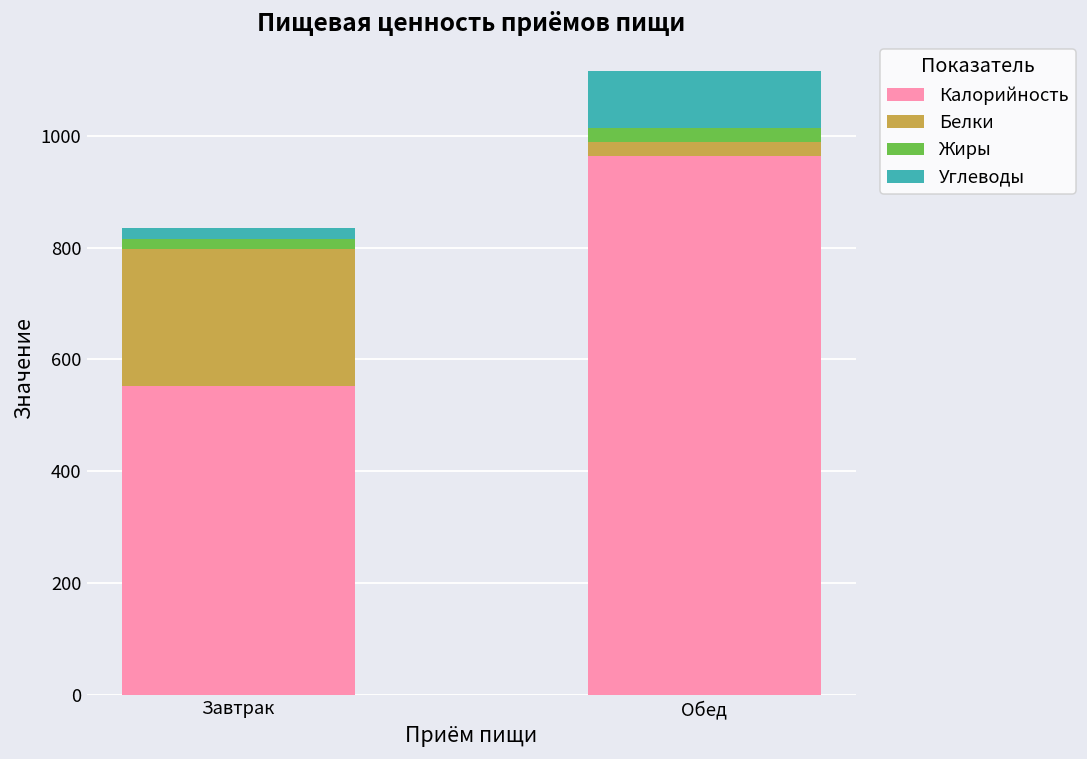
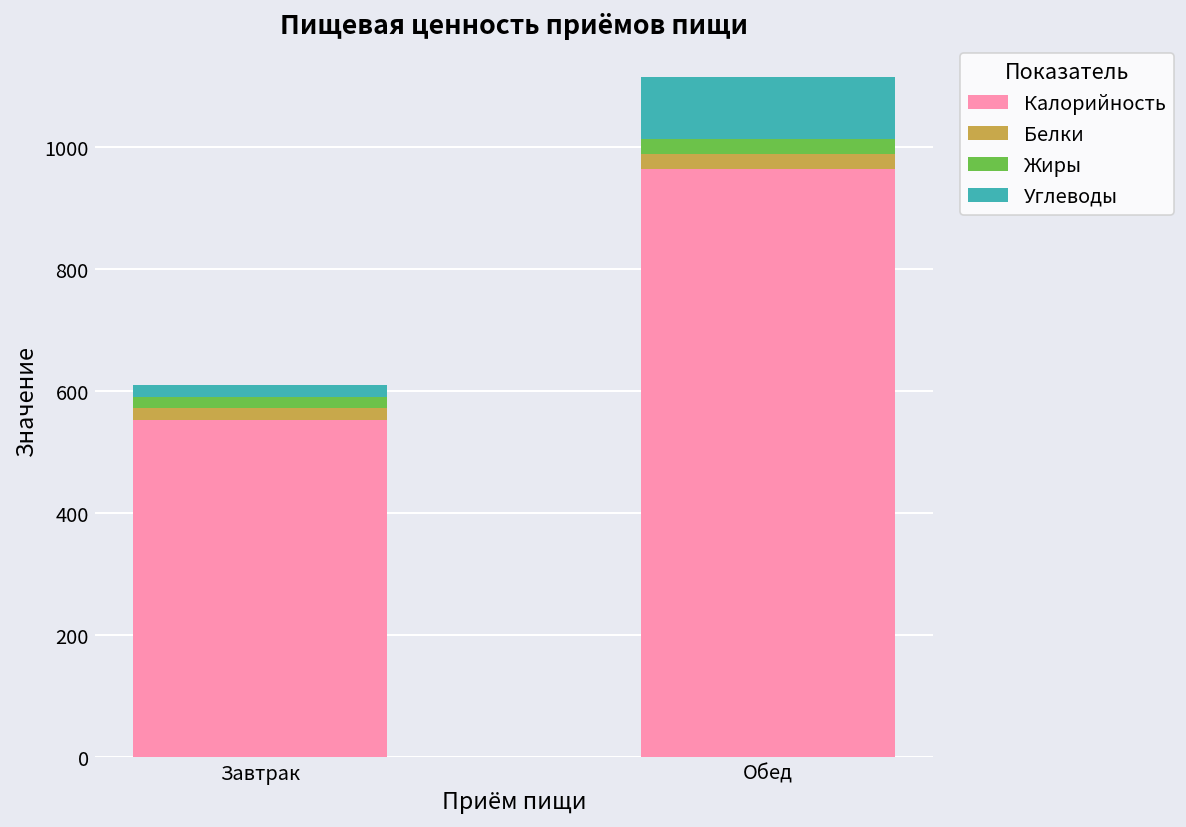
Белки, Завтрак: 240 -> 20
